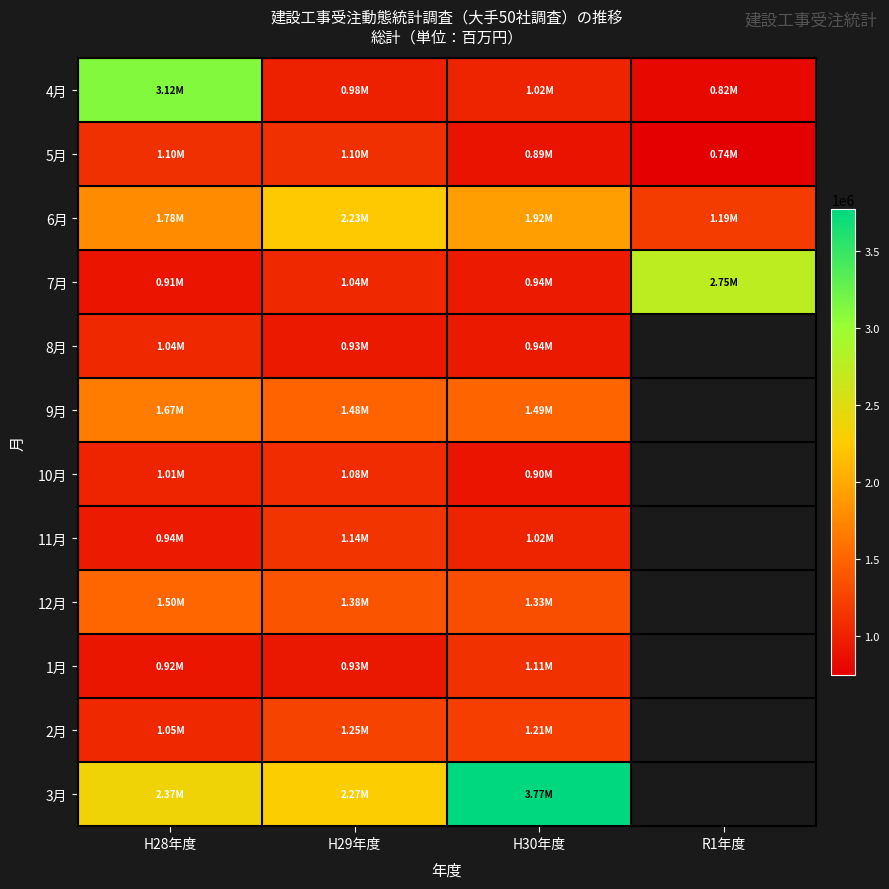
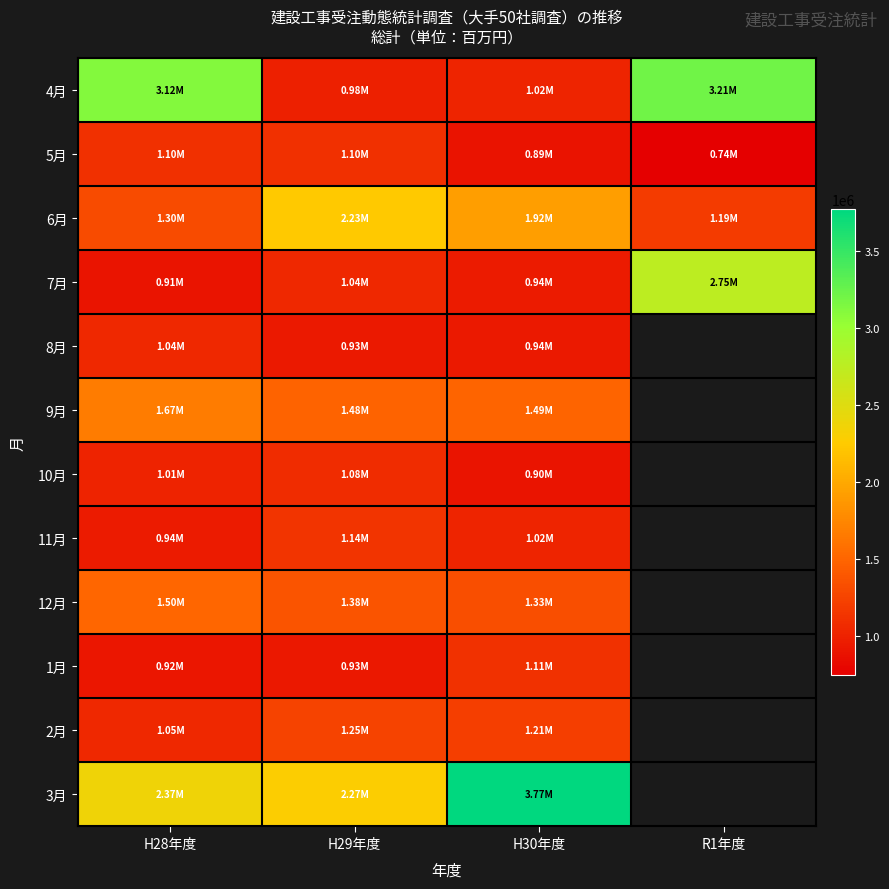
4月, R1年度: 0.82M -> 3.21M
6月, H28年度: 1.78M -> 1.30M
